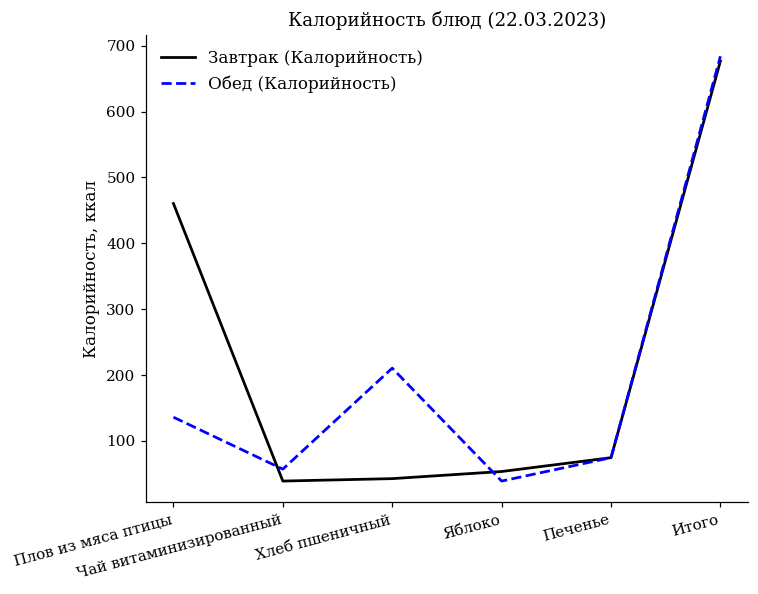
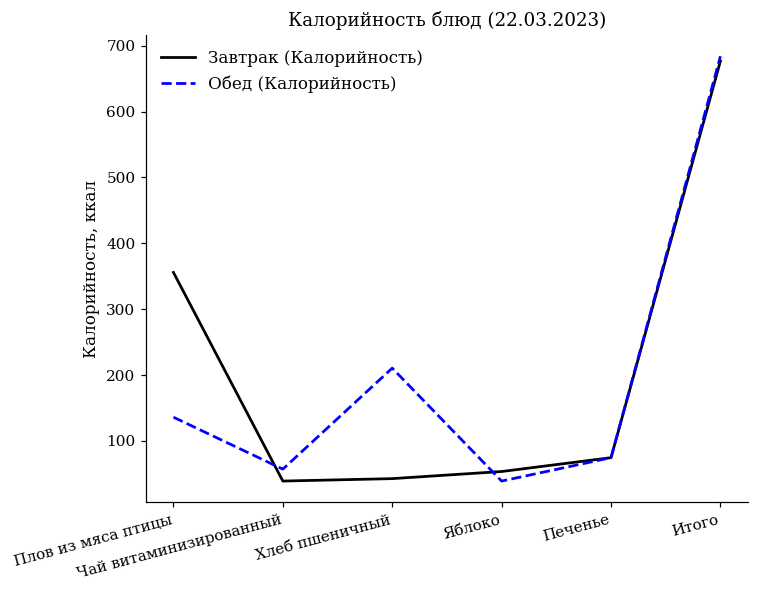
Завтрак (Калорийность), Плов из мяса птицы: 460 -> 360
